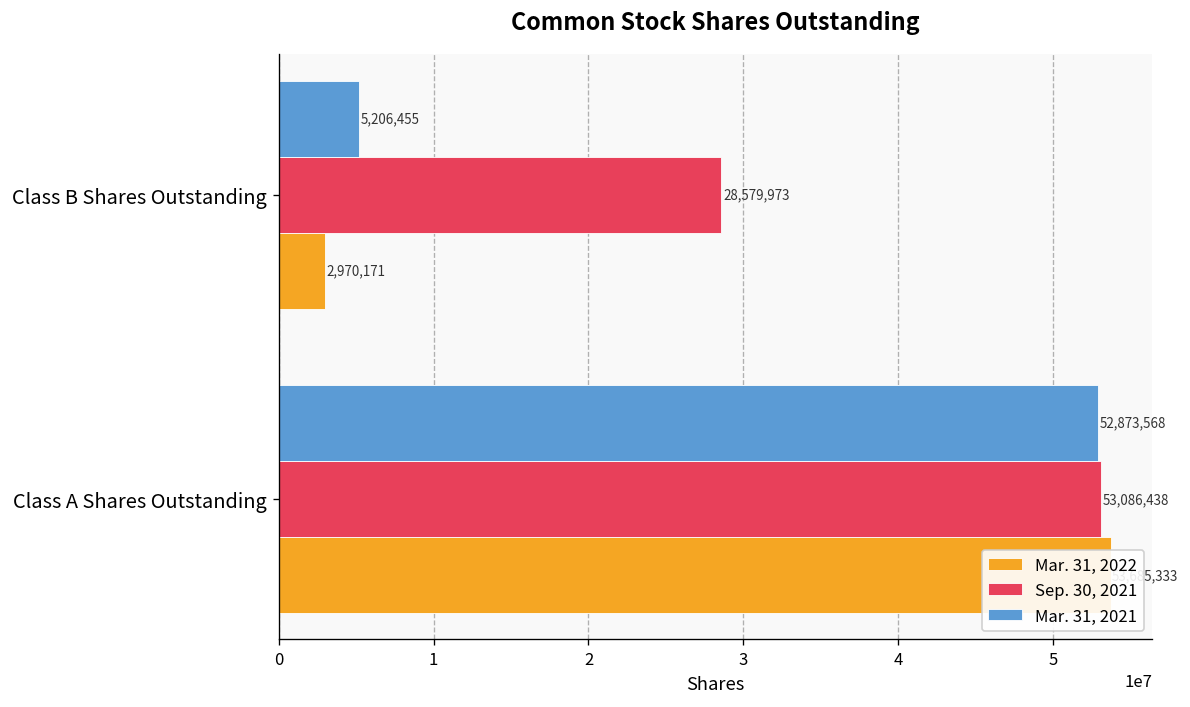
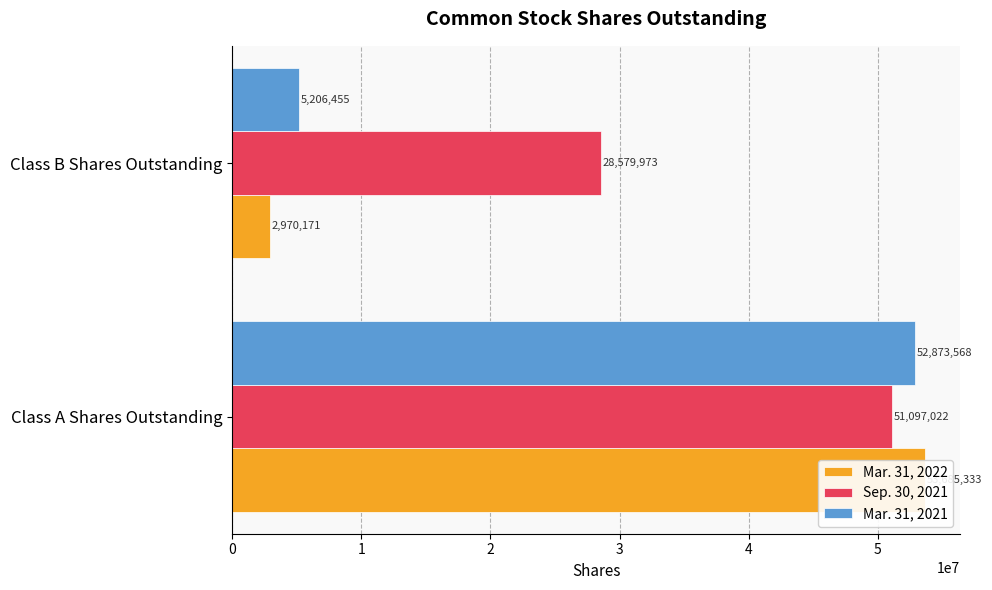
Sep. 30, 2021, Class A Shares Outstanding: 53,086,438 -> 51,097,022
